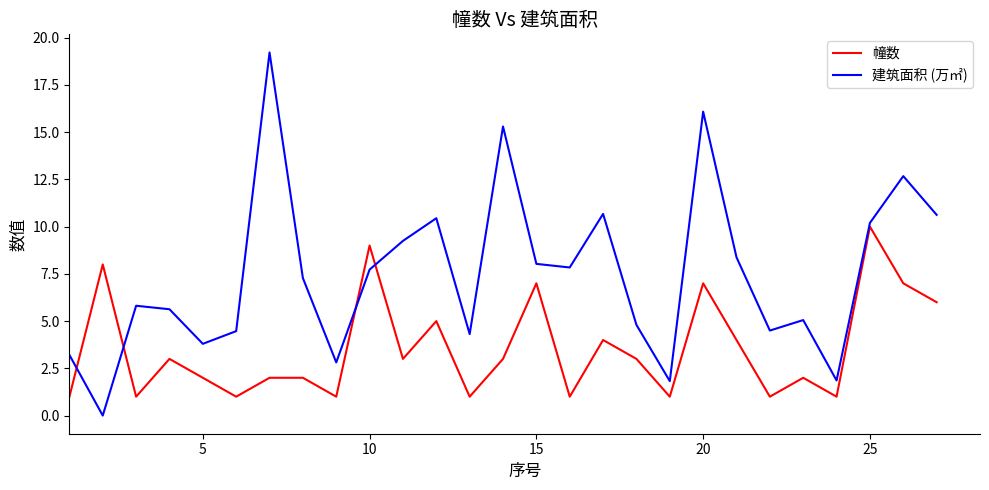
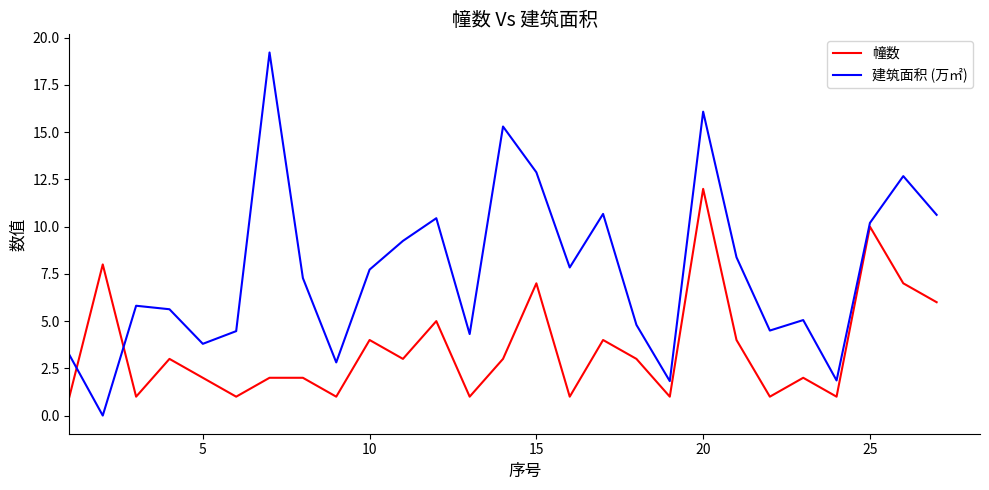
幢数, 10: 9 -> 4
建筑面积 (万㎡), 15: 8.0 -> 12.9
幢数, 20: 7 -> 12
